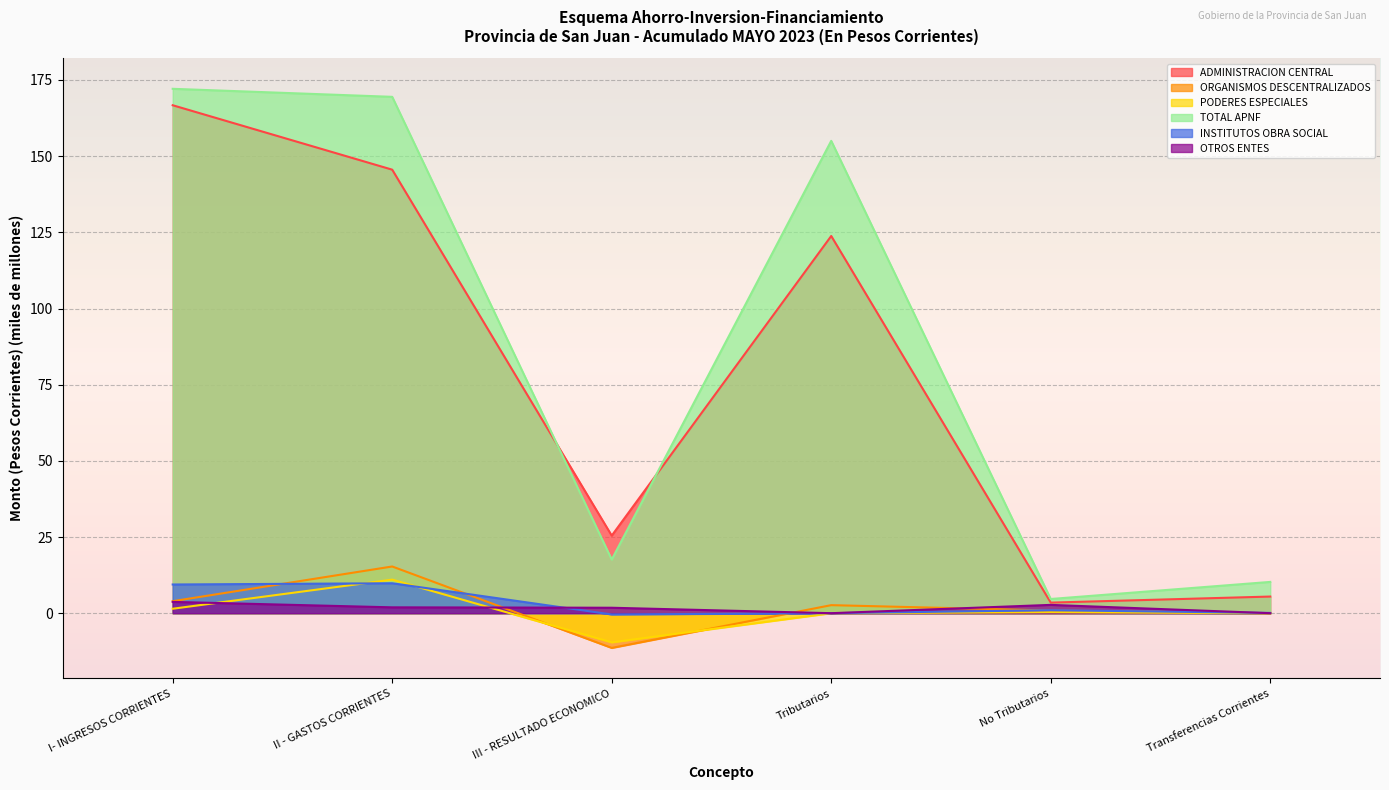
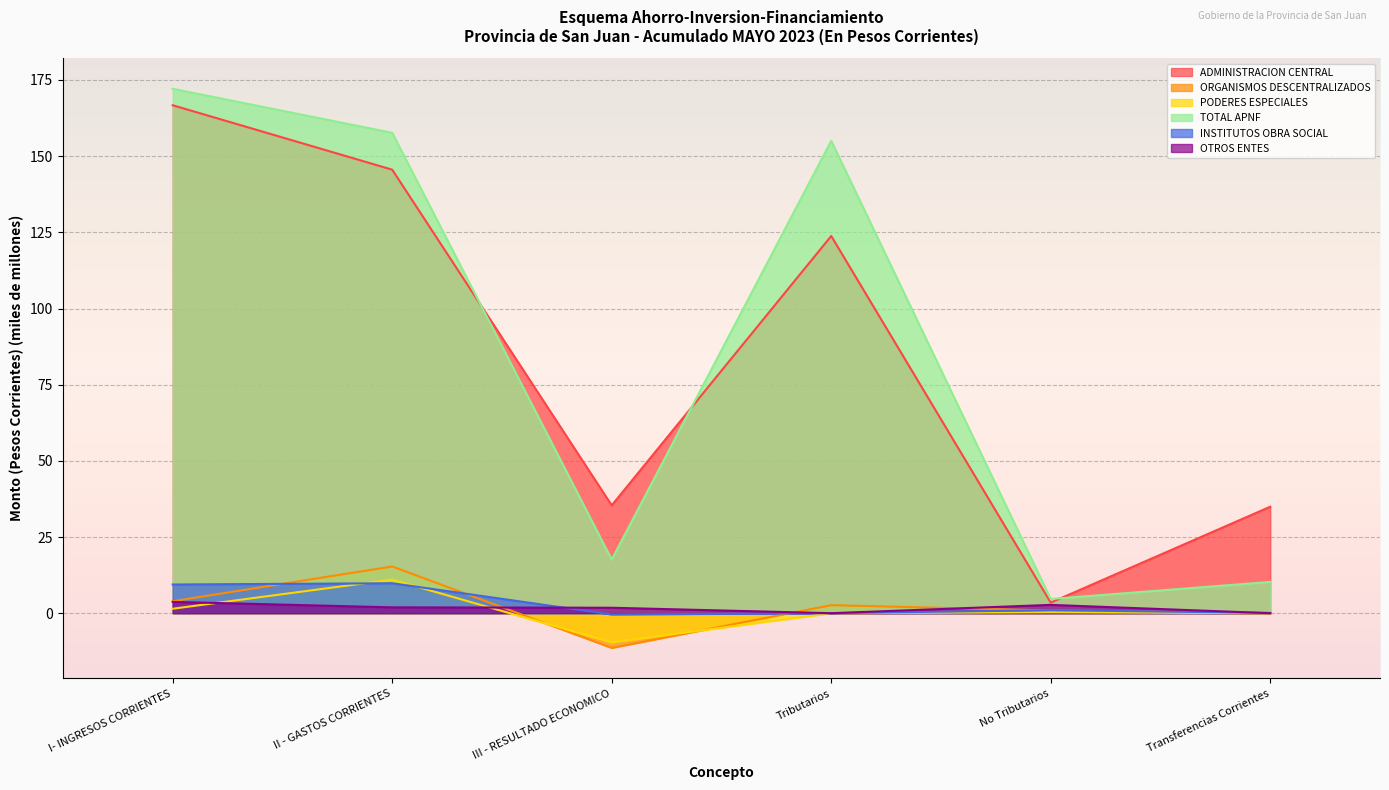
TOTAL APNF, II - GASTOS CORRIENTES: 169 -> 158
ADMINISTRACION CENTRAL, III - RESULTADO ECONOMICO: 25 -> 35
ADMINISTRACION CENTRAL, Transferencias Corrientes: 5 -> 35
